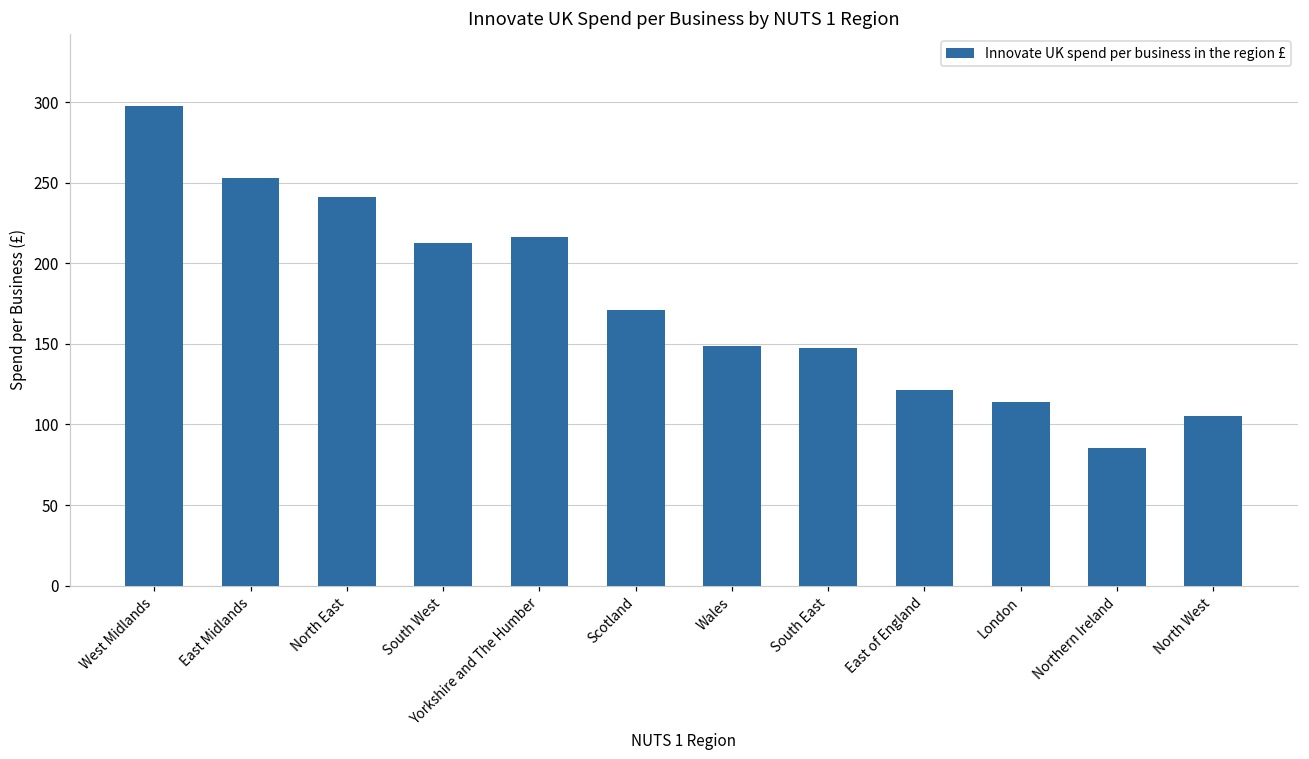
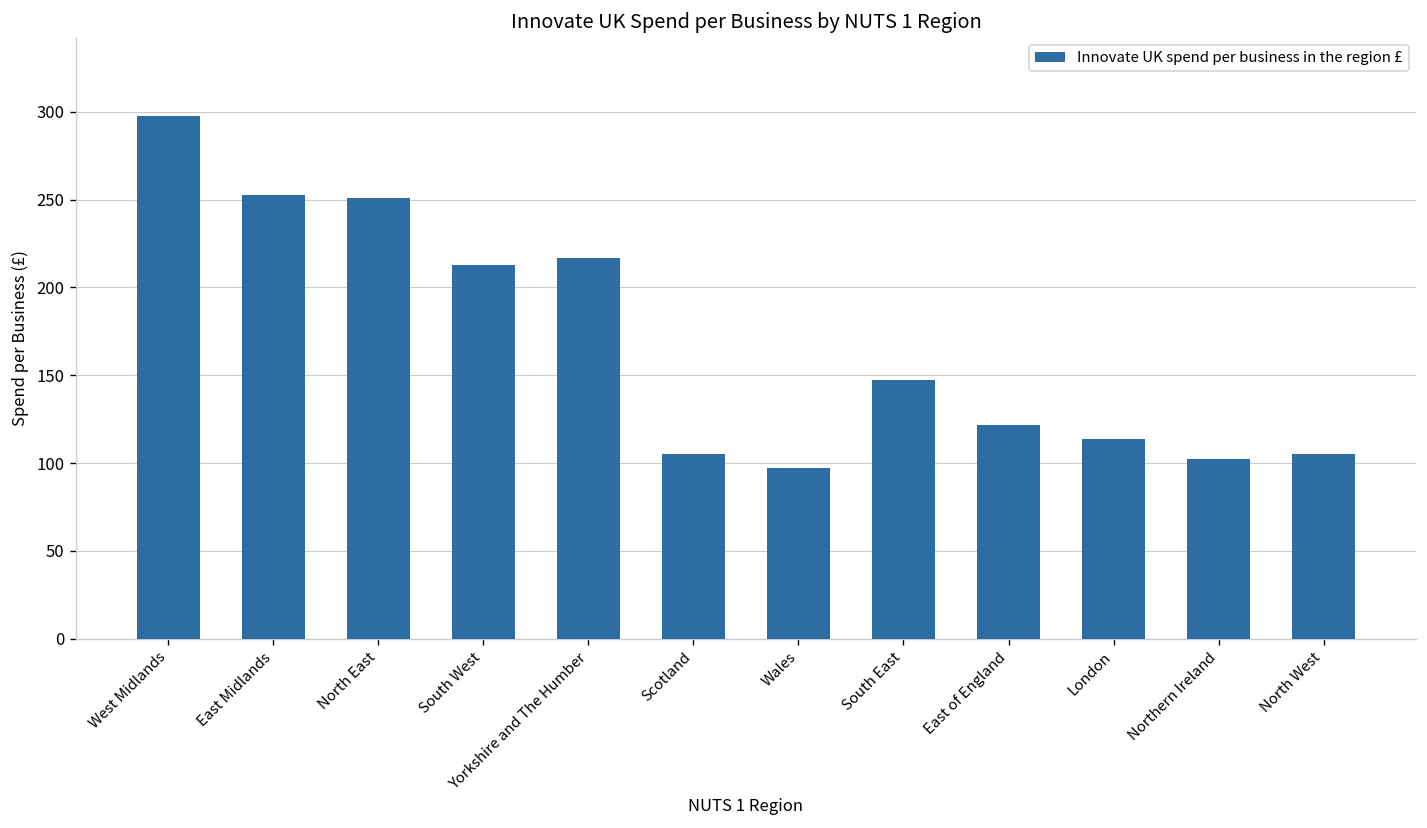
North East: 242 -> 251
Scotland: 171 -> 105
Wales: 149 -> 97
Northern Ireland: 86 -> 103
